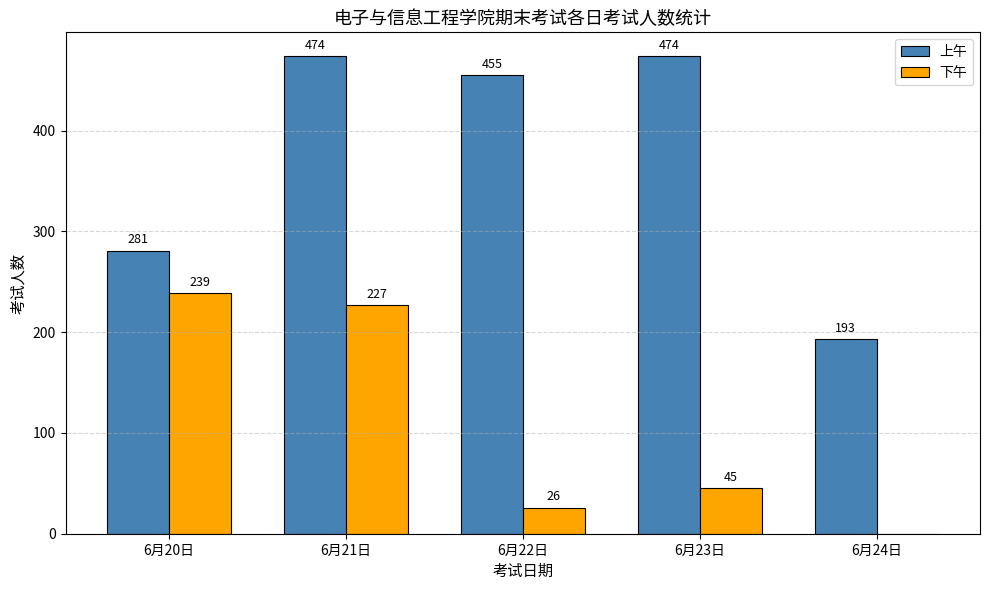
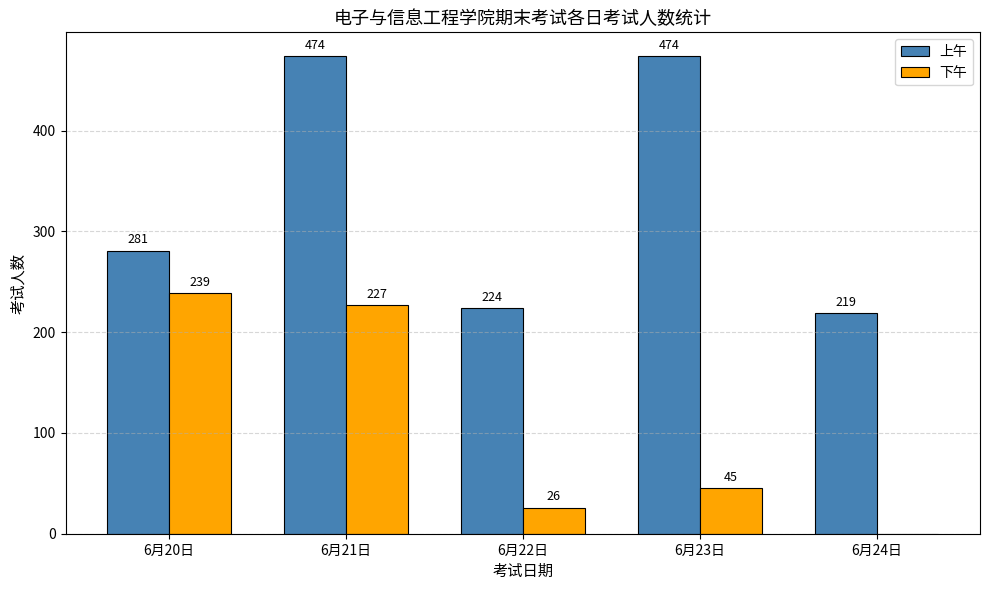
上午, 6月22日: 455 -> 224
上午, 6月24日: 193 -> 219
